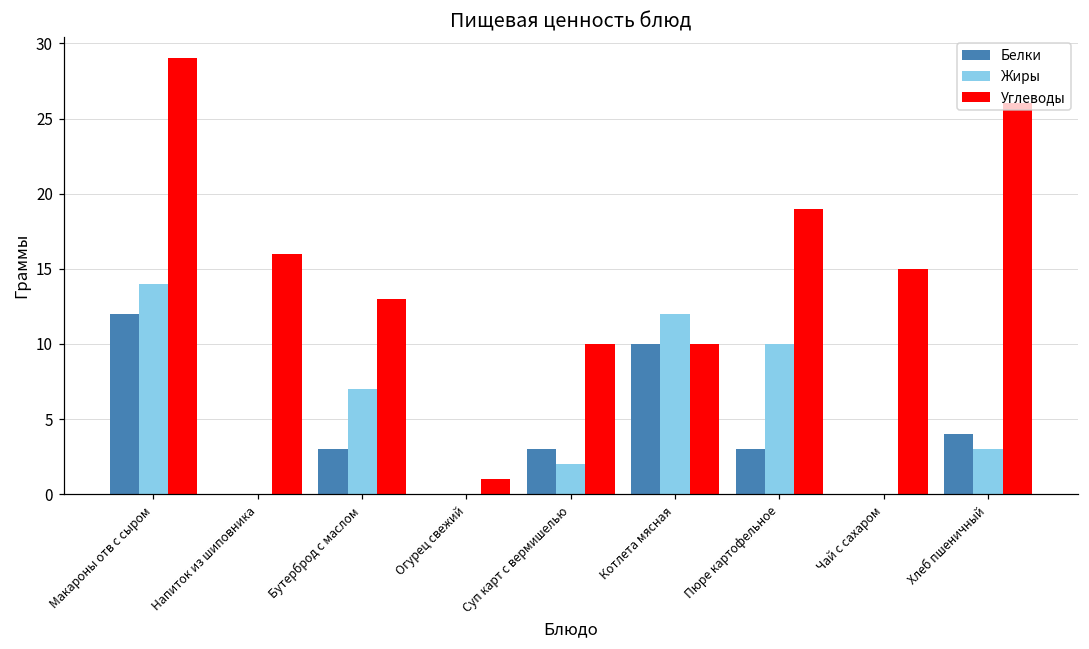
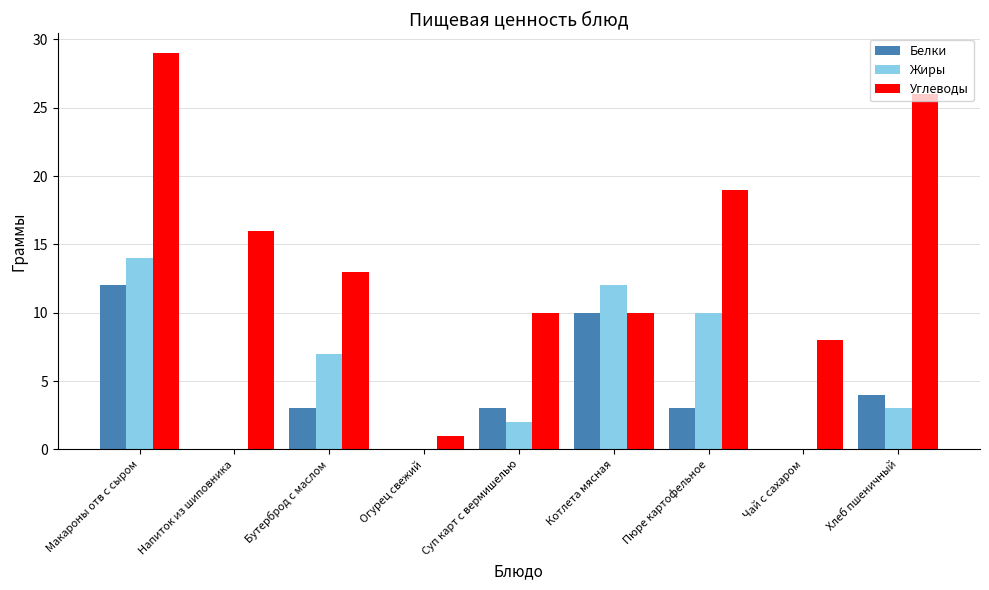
Углеводы, Чай с сахаром: 15 -> 8
